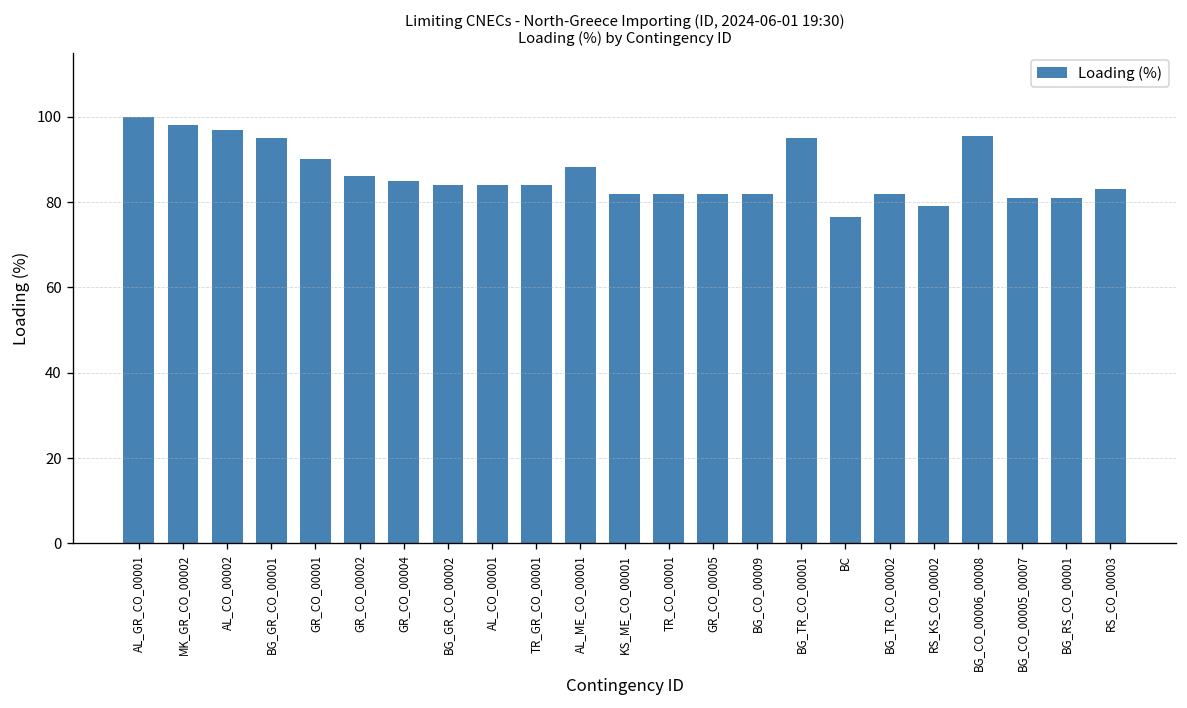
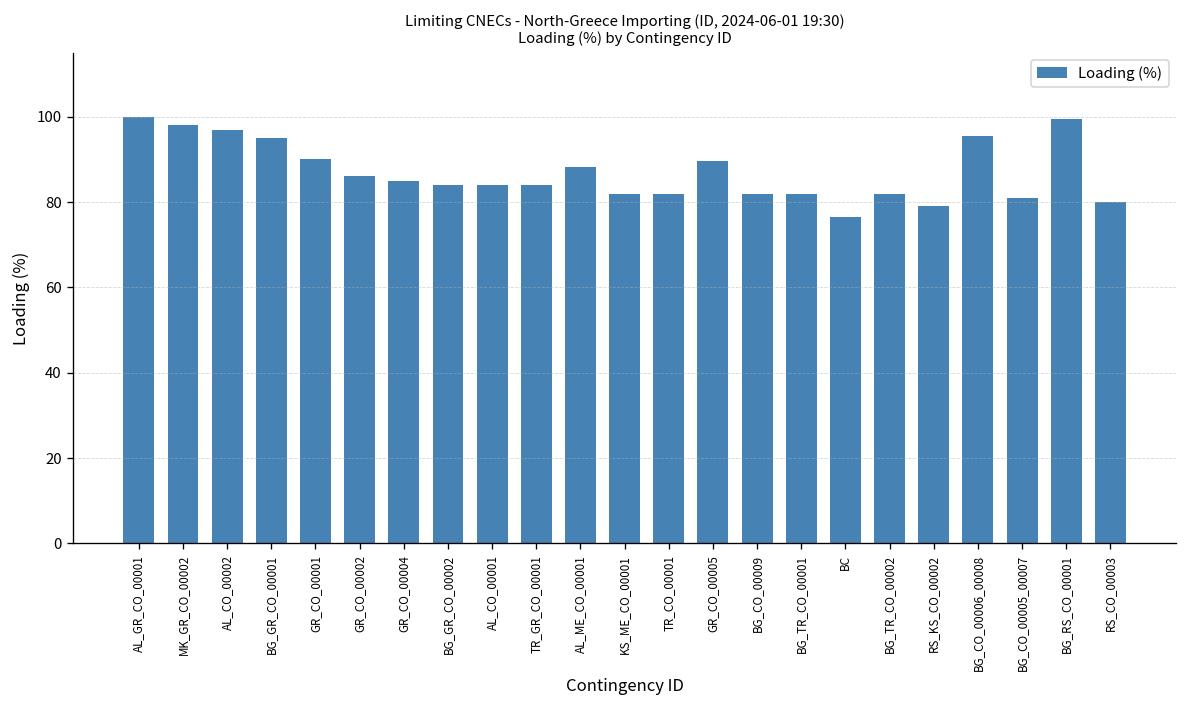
GR_CO_00005: 82 -> 90
BG_TR_CO_00001: 95 -> 82
BG_RS_CO_00001: 81 -> 100
RS_CO_00003: 83 -> 80
